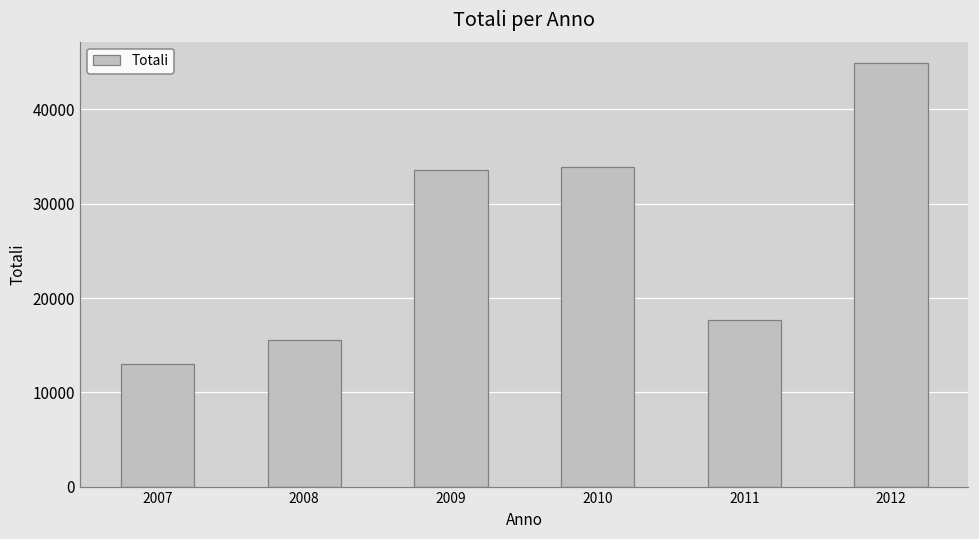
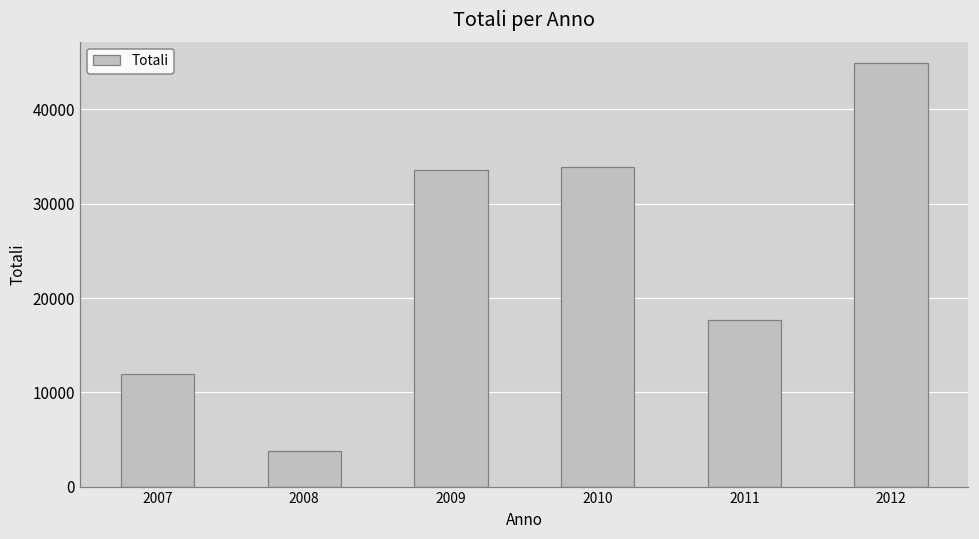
2007: 13000 -> 12000
2008: 16000 -> 4000
